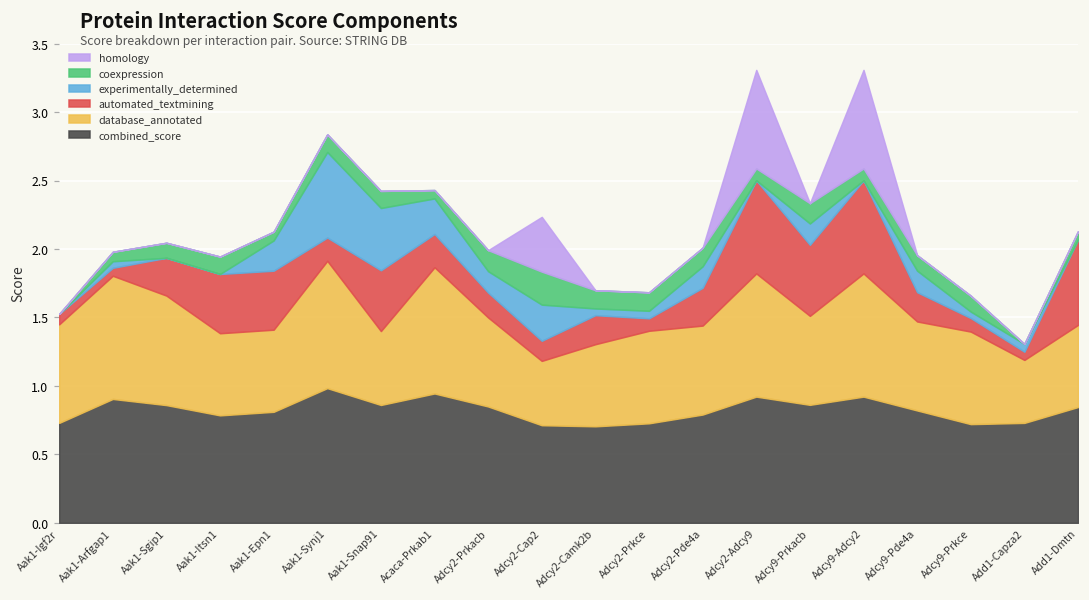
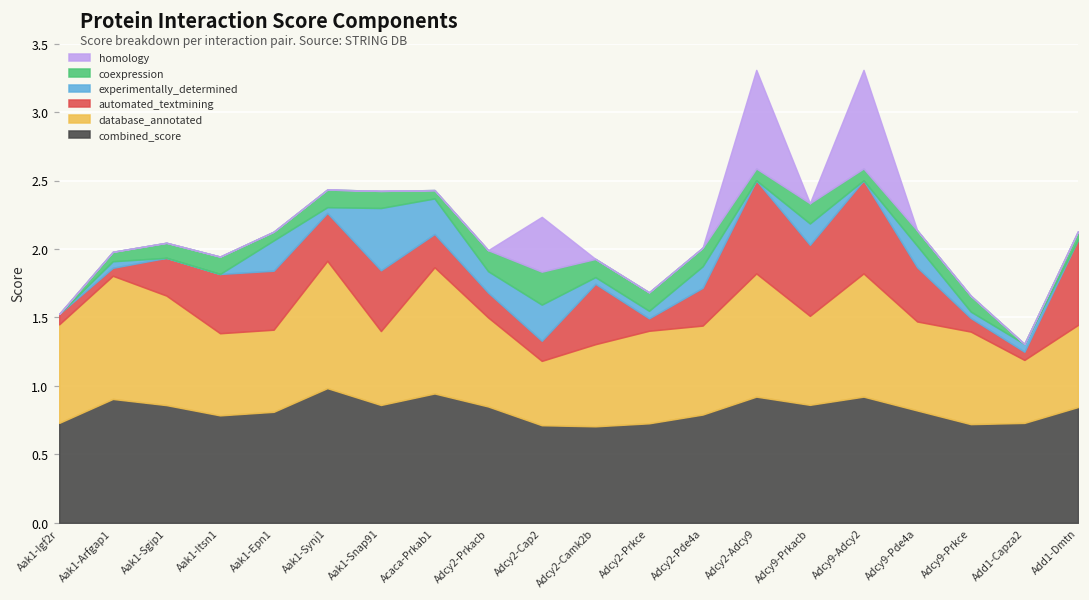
automated_textmining, Aak1-Synj1: 0.17 -> 0.35
experimentally_determined, Aak1-Synj1: 0.63 -> 0.04
automated_textmining, Adcy2-Camk2b: 0.21 -> 0.44
automated_textmining, Adcy9-Pde4a: 0.21 -> 0.40
